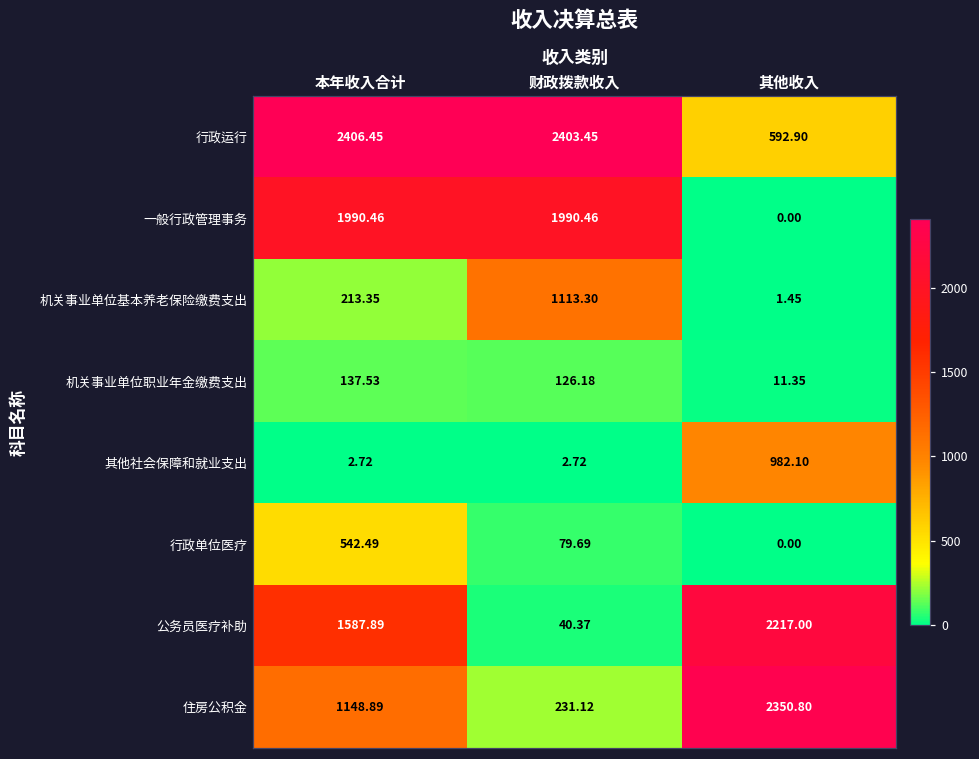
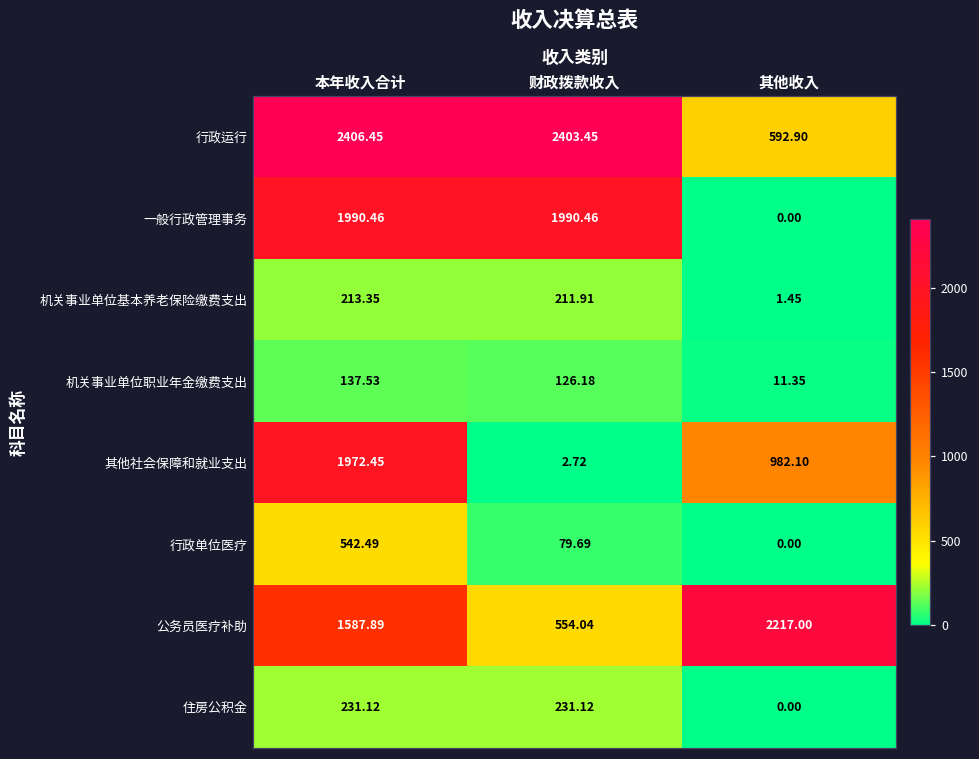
机关事业单位基本养老保险缴费支出, 财政拨款收入: 1113.30 -> 211.91
其他社会保障和就业支出, 本年收入合计: 2.72 -> 1972.45
公务员医疗补助, 财政拨款收入: 40.37 -> 554.04
住房公积金, 本年收入合计: 1148.89 -> 231.12
住房公积金, 其他收入: 2350.80 -> 0.00
